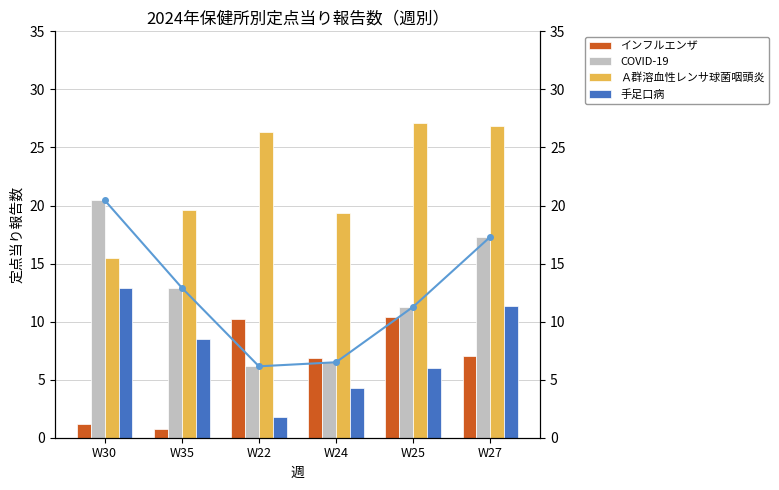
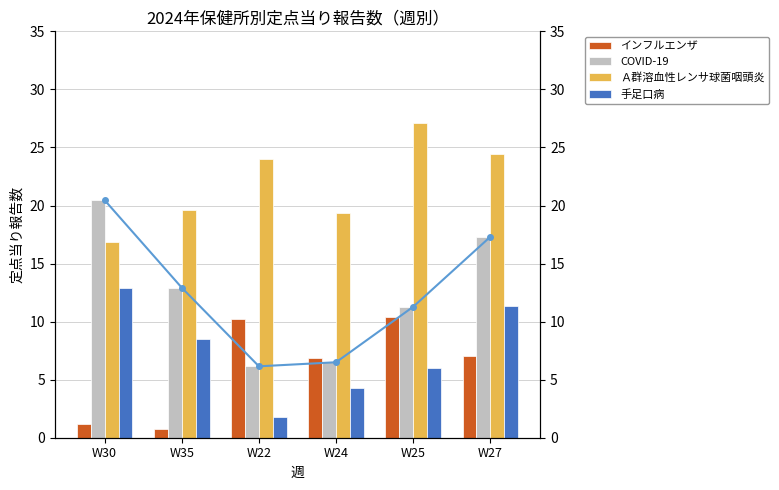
Ａ群溶血性レンサ球菌咽頭炎, W30: 15.5 -> 16.9
Ａ群溶血性レンサ球菌咽頭炎, W22: 26.3 -> 24.0
Ａ群溶血性レンサ球菌咽頭炎, W27: 26.9 -> 24.4
